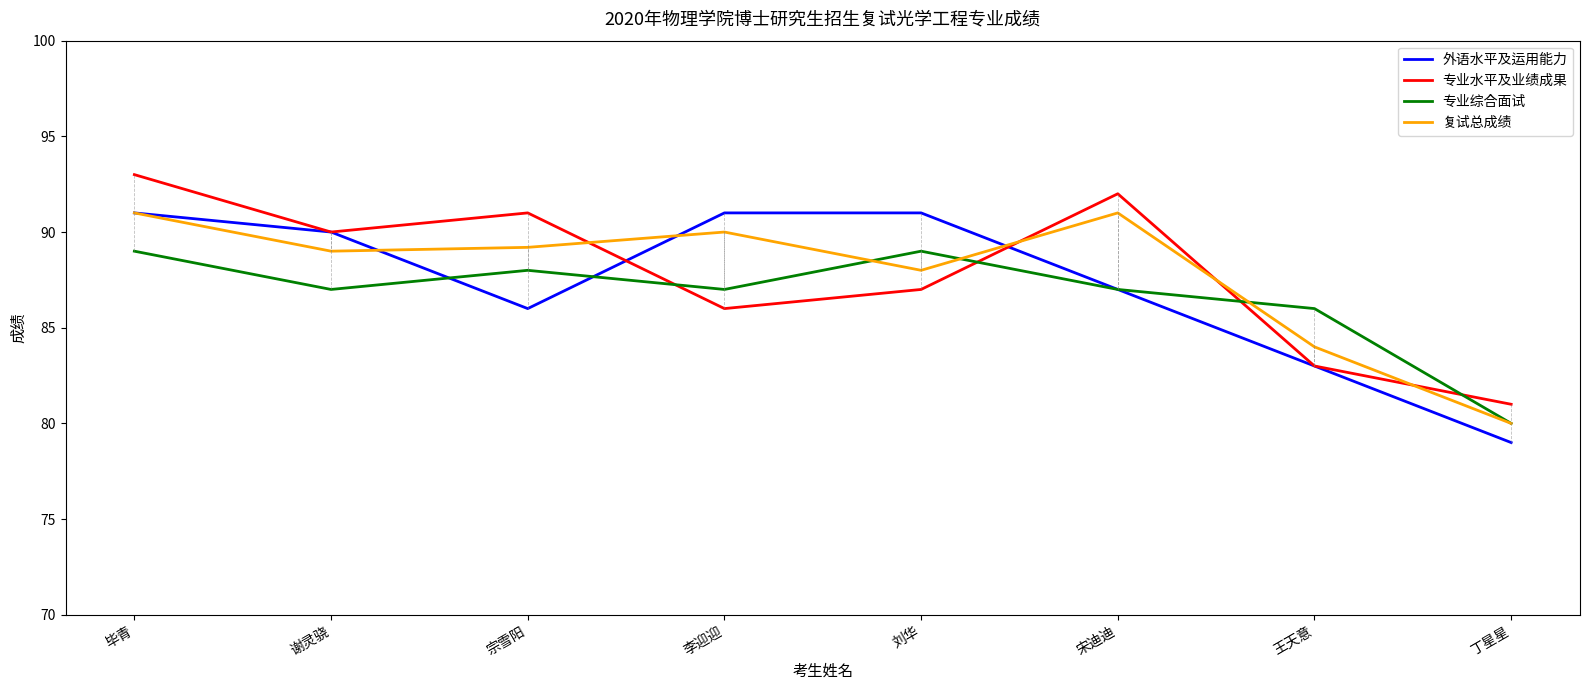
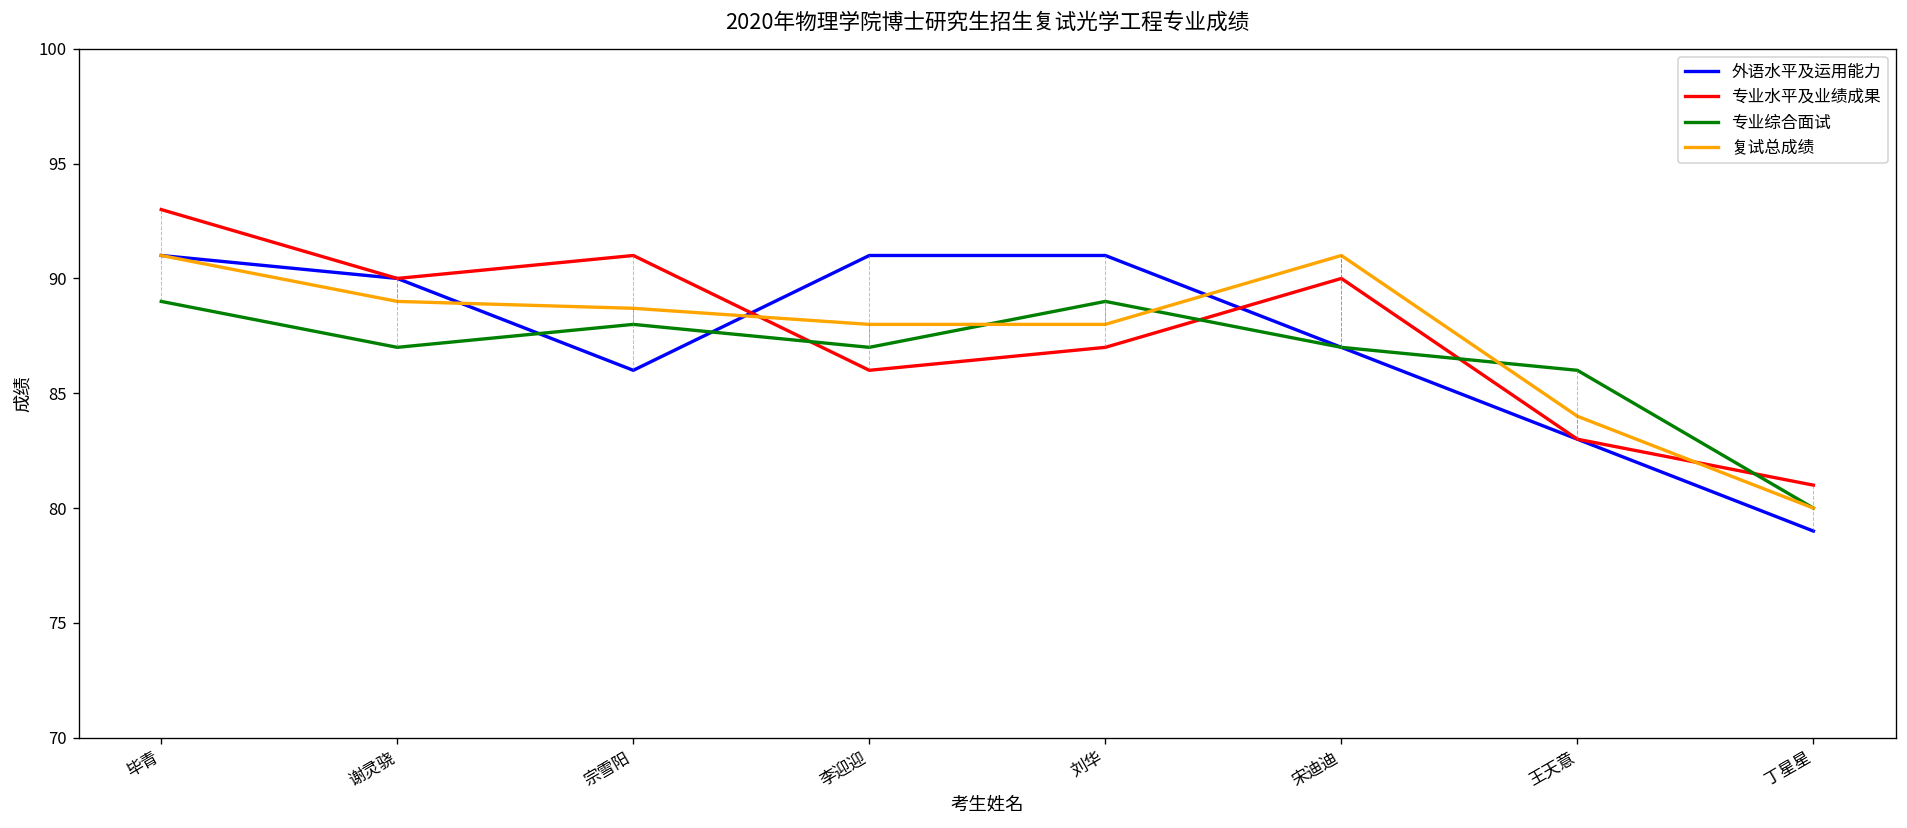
复试总成绩, 宗雪阳: 89.2 -> 88.7
复试总成绩, 李迎迎: 90 -> 88
专业水平及业绩成果, 宋迪迪: 92 -> 90
